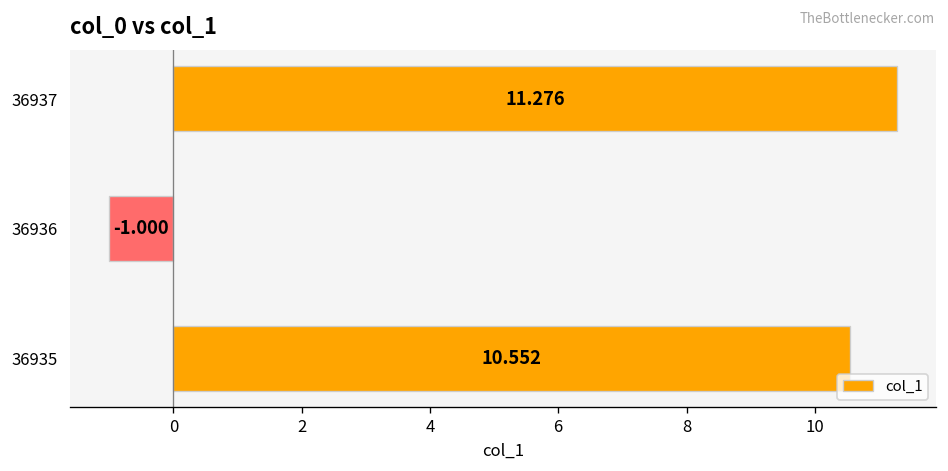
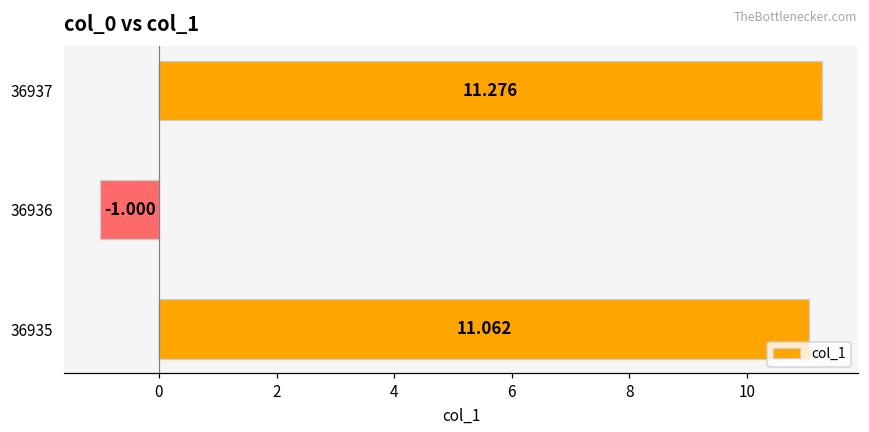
36935: 10.552 -> 11.062
